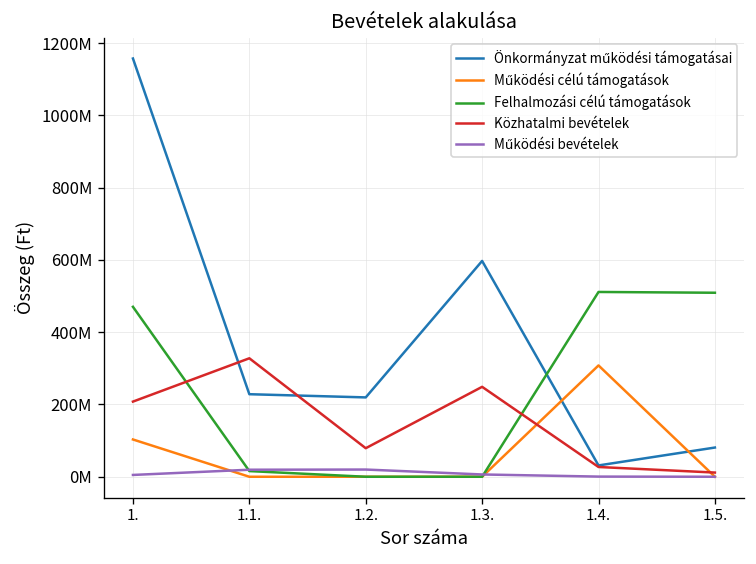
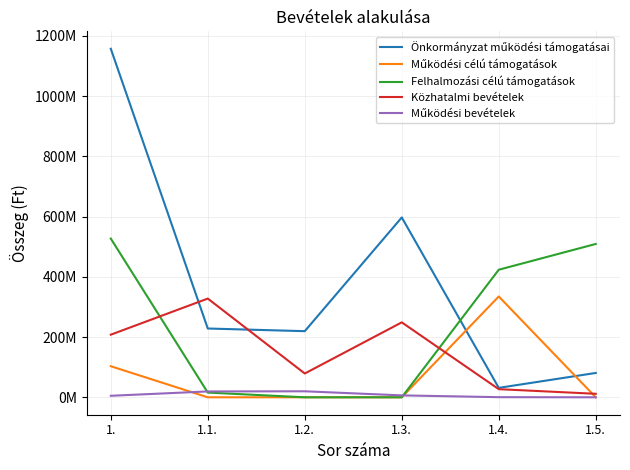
Felhalmozási célú támogatások, 1.: 470000000 -> 530000000
Működési célú támogatások, 1.4.: 310000000 -> 330000000
Felhalmozási célú támogatások, 1.4.: 510000000 -> 420000000
